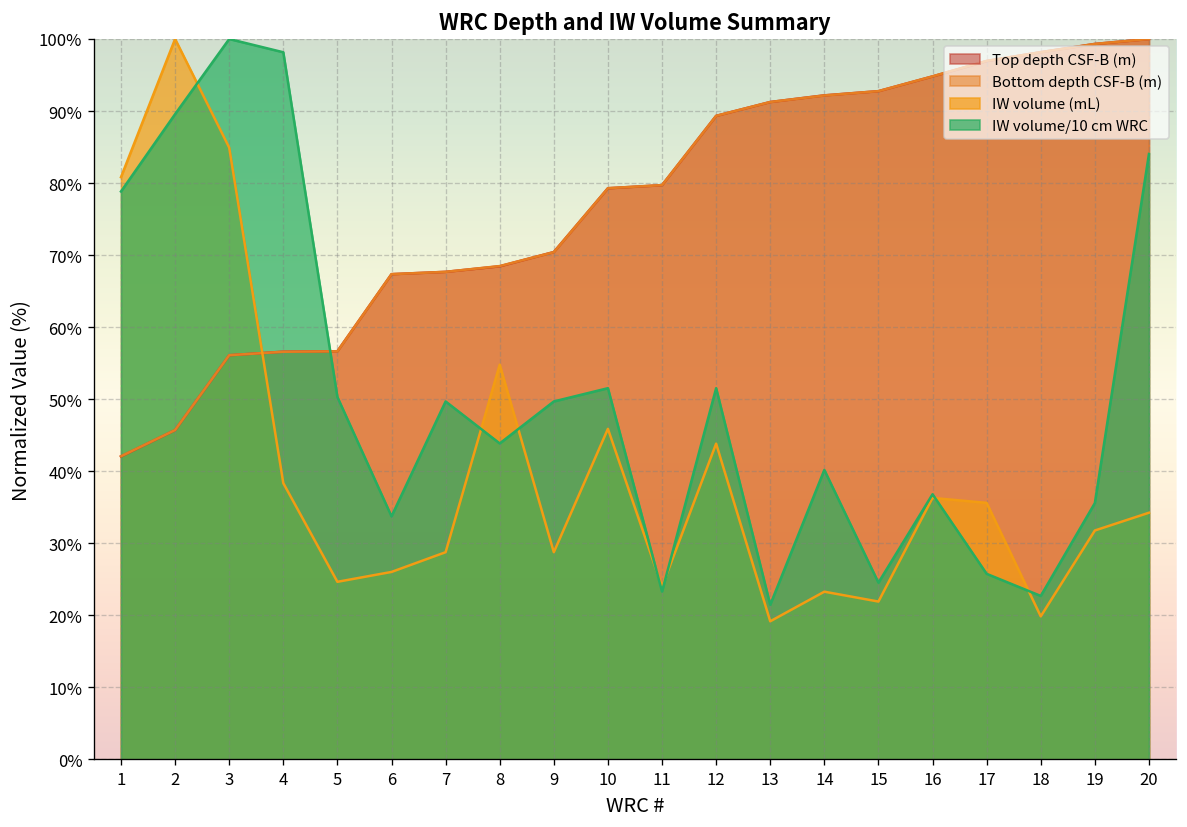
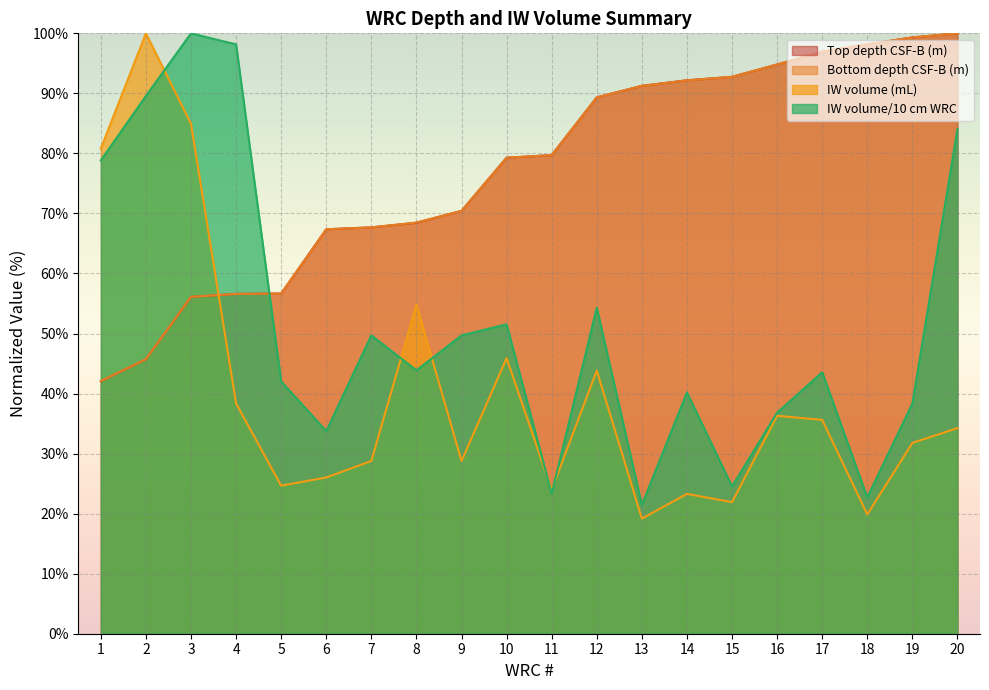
IW volume/10 cm WRC, 5: 50% -> 42%
IW volume/10 cm WRC, 12: 52% -> 54%
IW volume/10 cm WRC, 17: 26% -> 44%
IW volume/10 cm WRC, 19: 36% -> 38%
